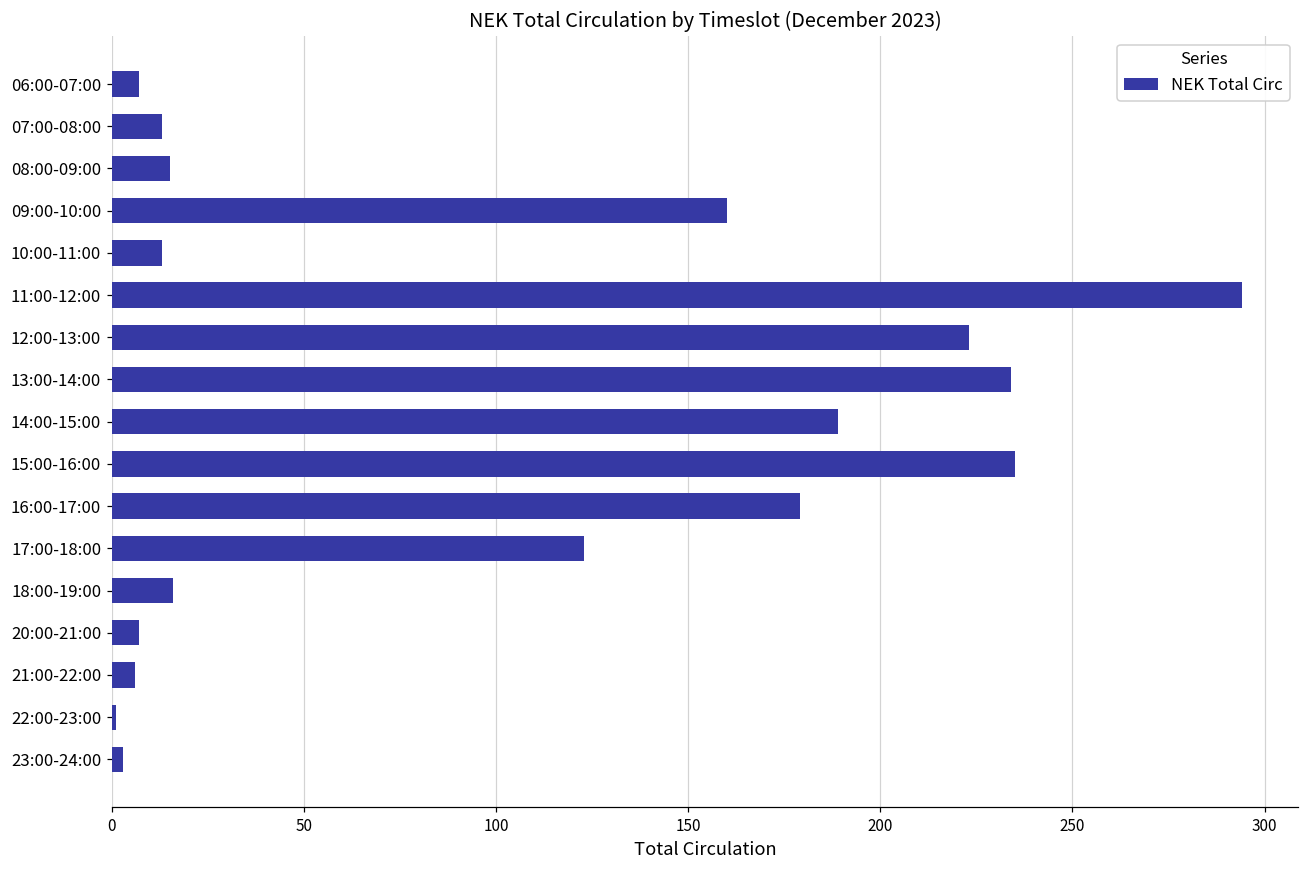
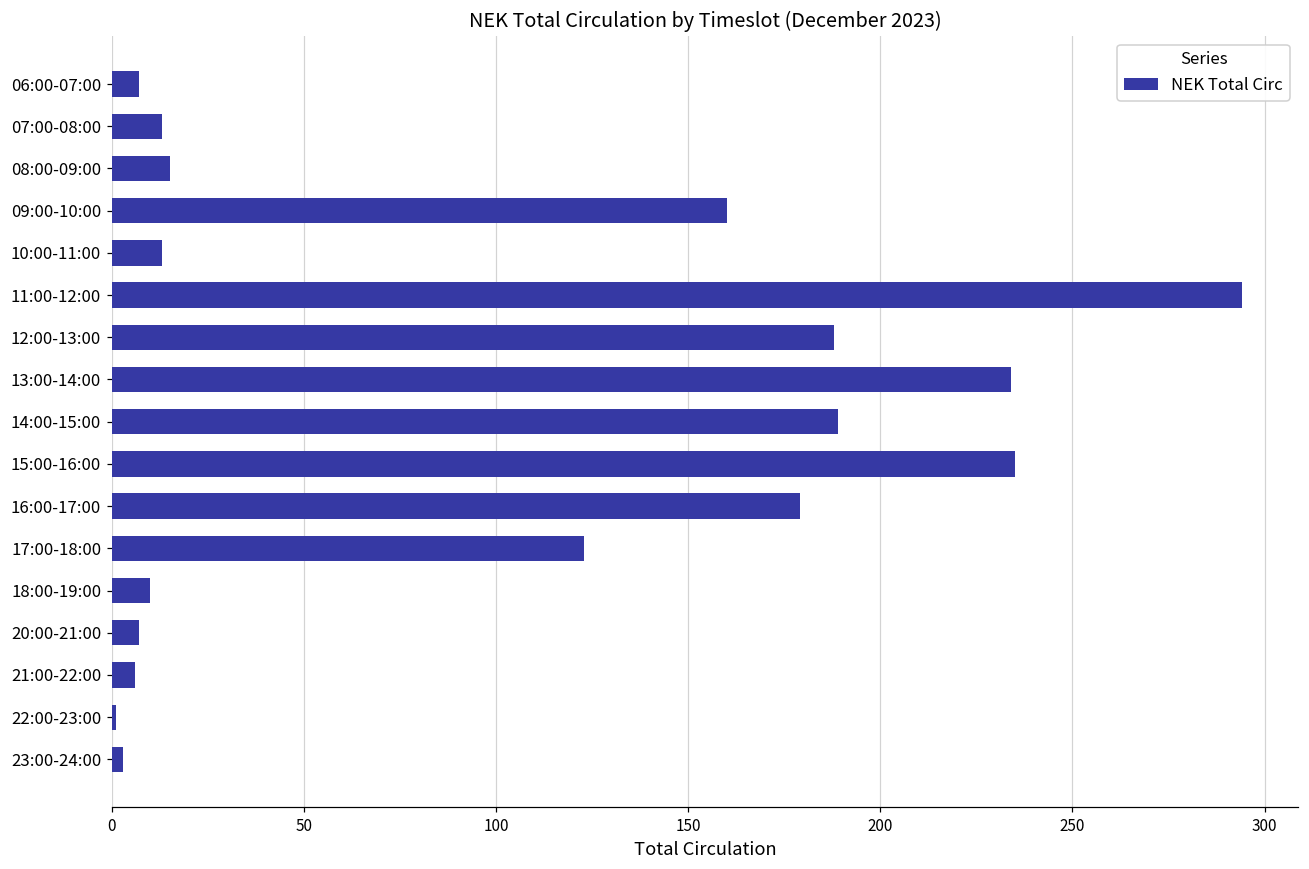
12:00-13:00: 223 -> 188
18:00-19:00: 16 -> 10
